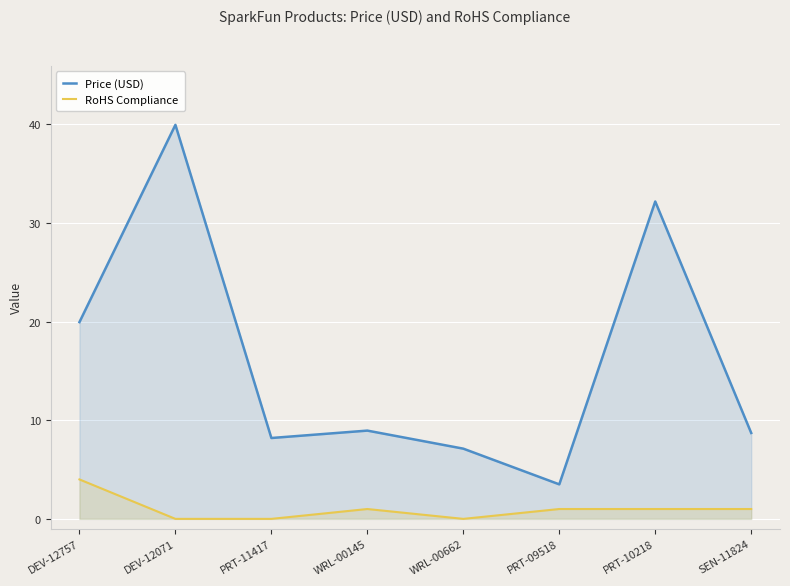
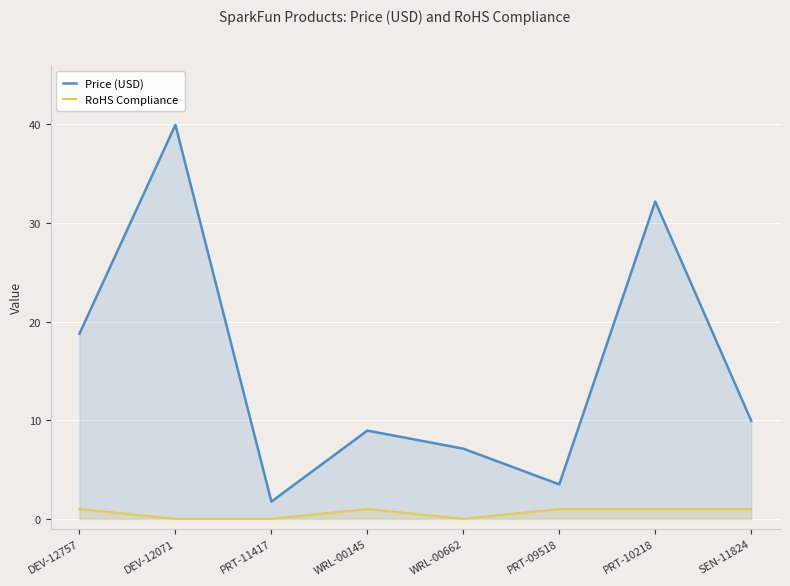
Price (USD), DEV-12757: 20 -> 19
RoHS Compliance, DEV-12757: 4 -> 1
Price (USD), PRT-11417: 8 -> 2
Price (USD), SEN-11824: 9 -> 10
